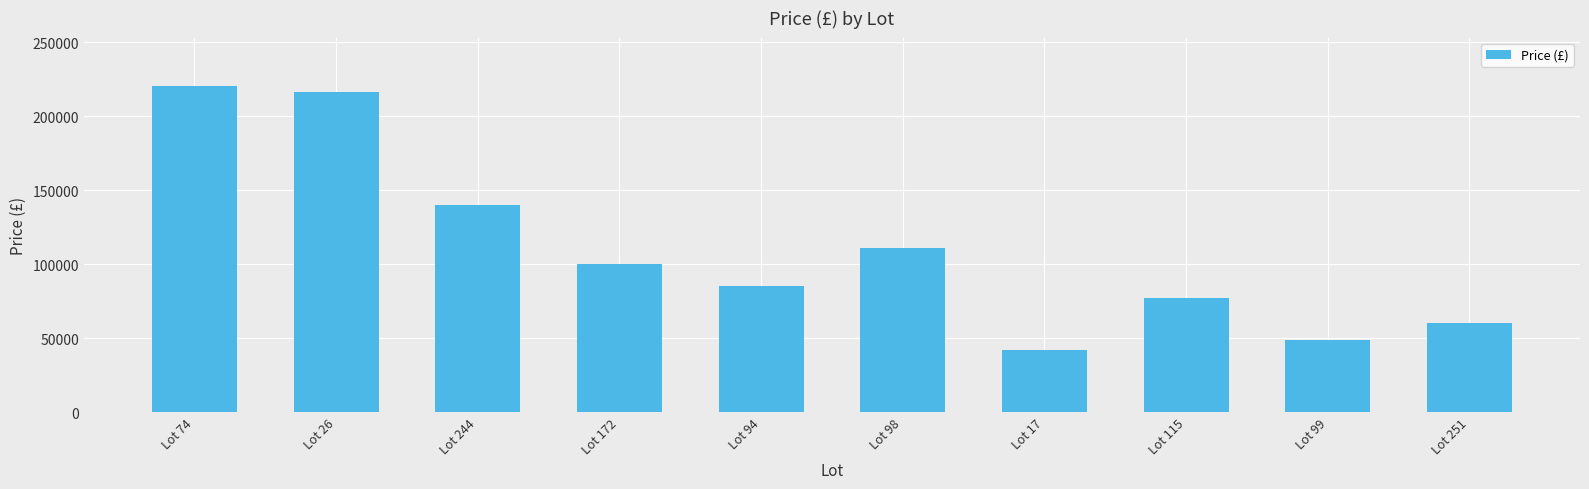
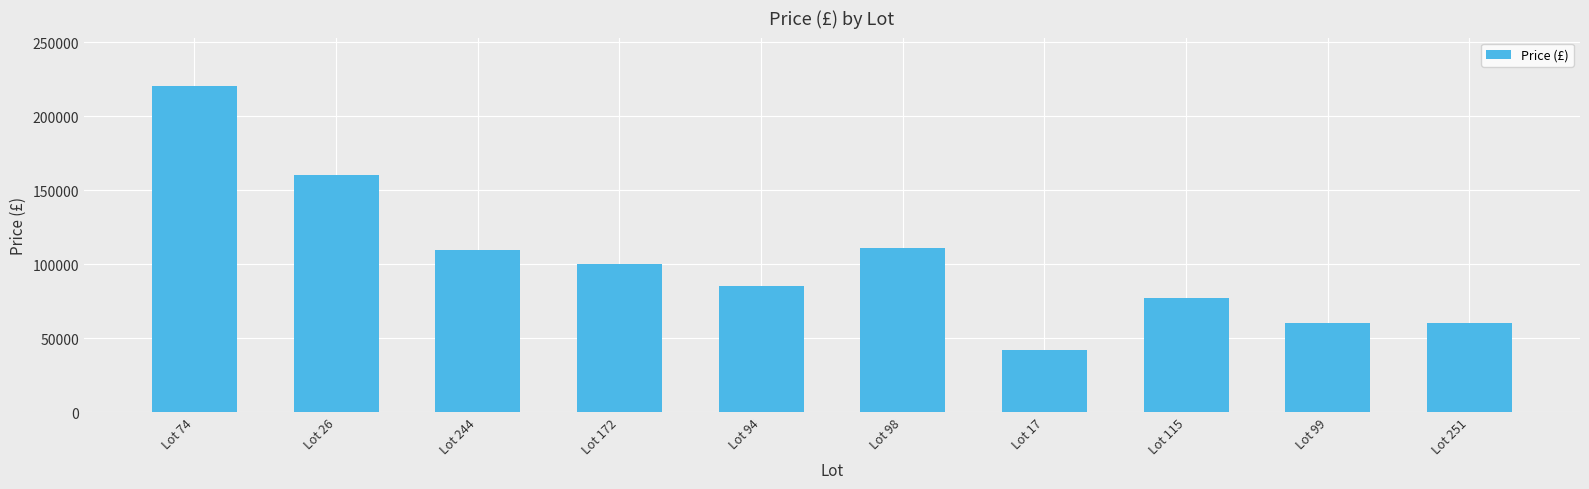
Lot 26: 216000 -> 160000
Lot 244: 140000 -> 109000
Lot 99: 49000 -> 60000
